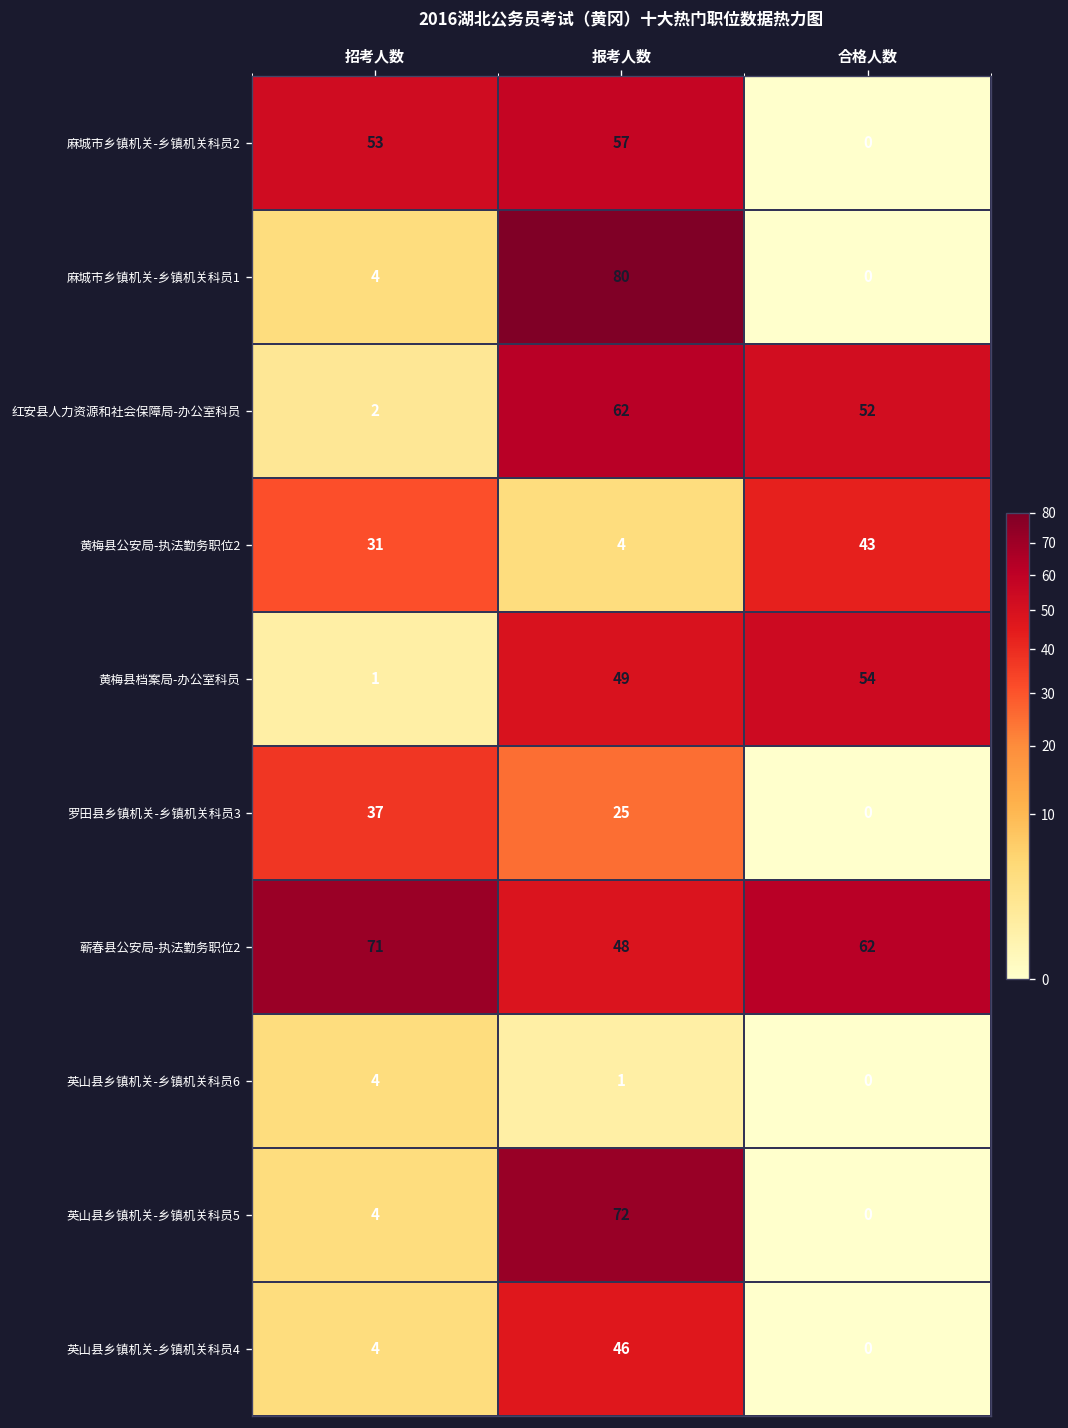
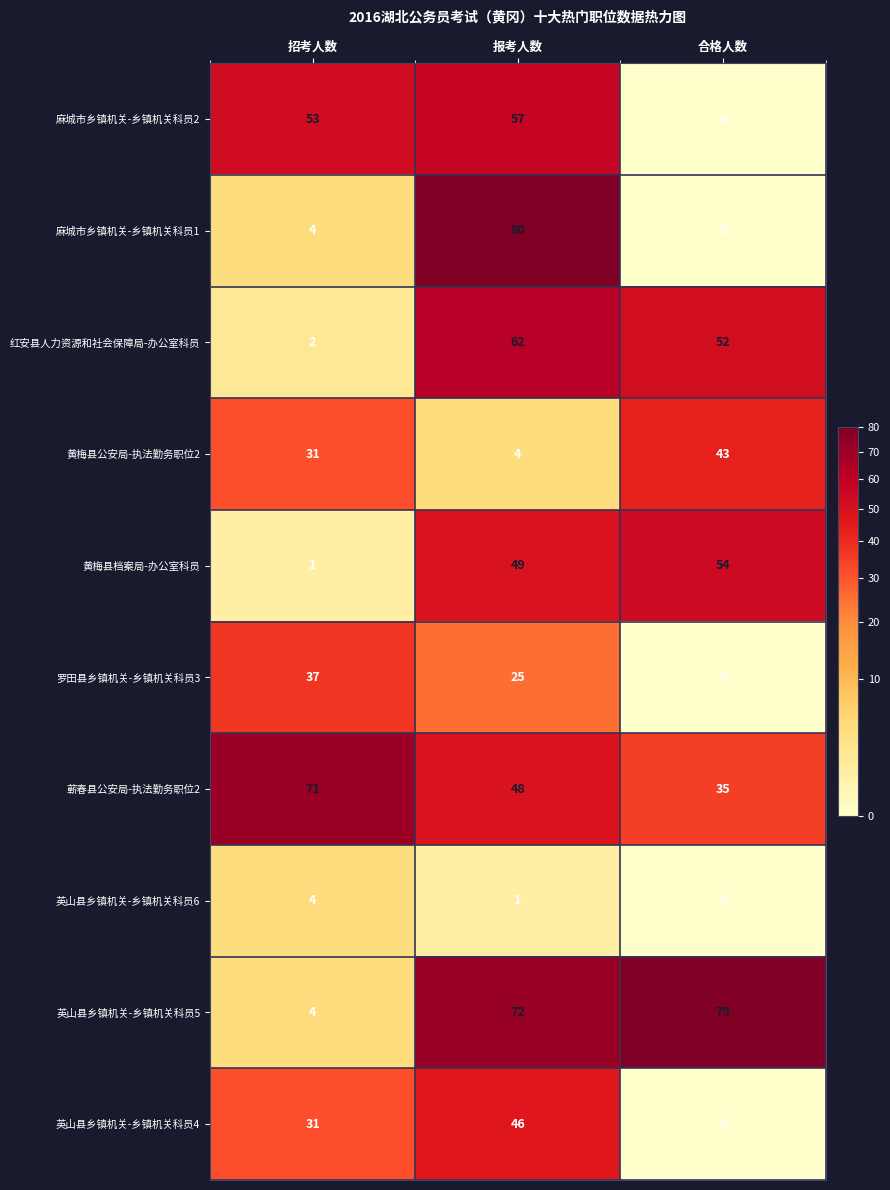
蕲春县公安局-执法勤务职位2, 合格人数: 62 -> 35
英山县乡镇机关-乡镇机关科员5, 合格人数: 0 -> 79
英山县乡镇机关-乡镇机关科员4, 招考人数: 4 -> 31
